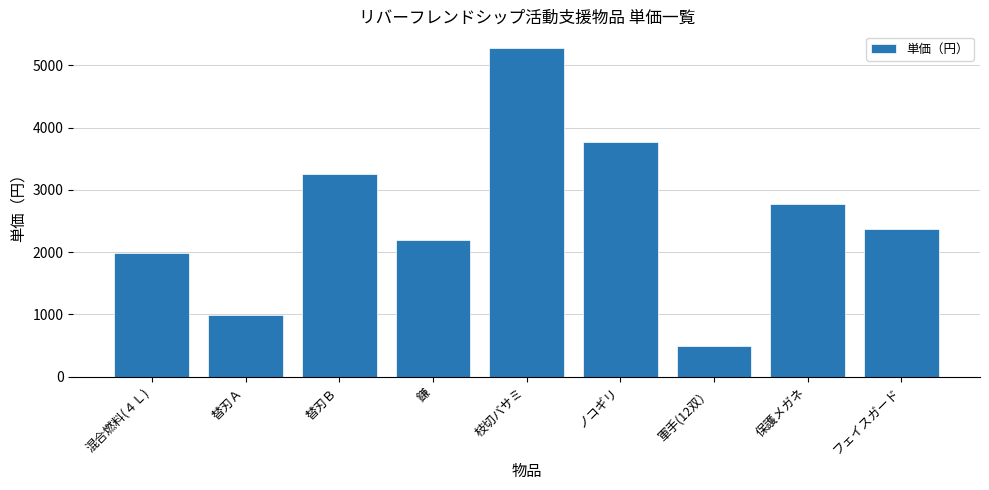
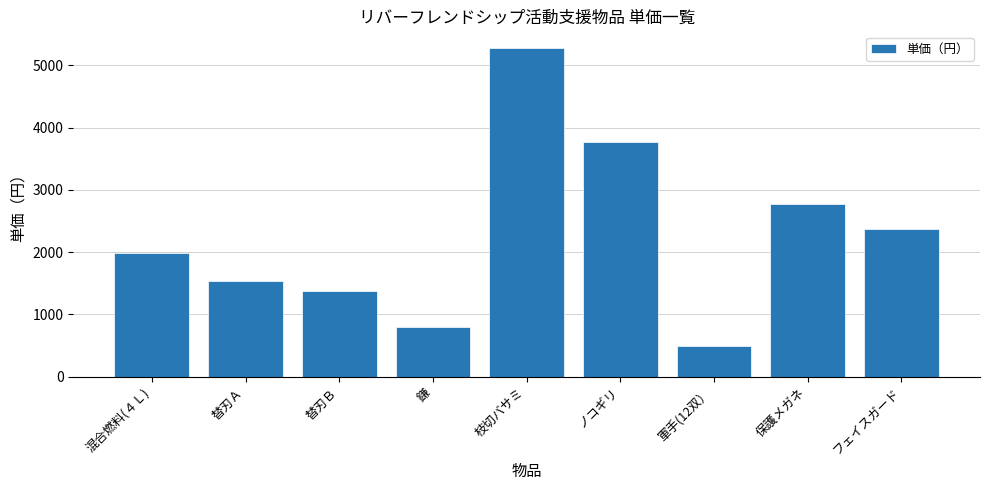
替刃Ａ: 1000 -> 1500
替刃Ｂ: 3300 -> 1400
鎌: 2200 -> 800
